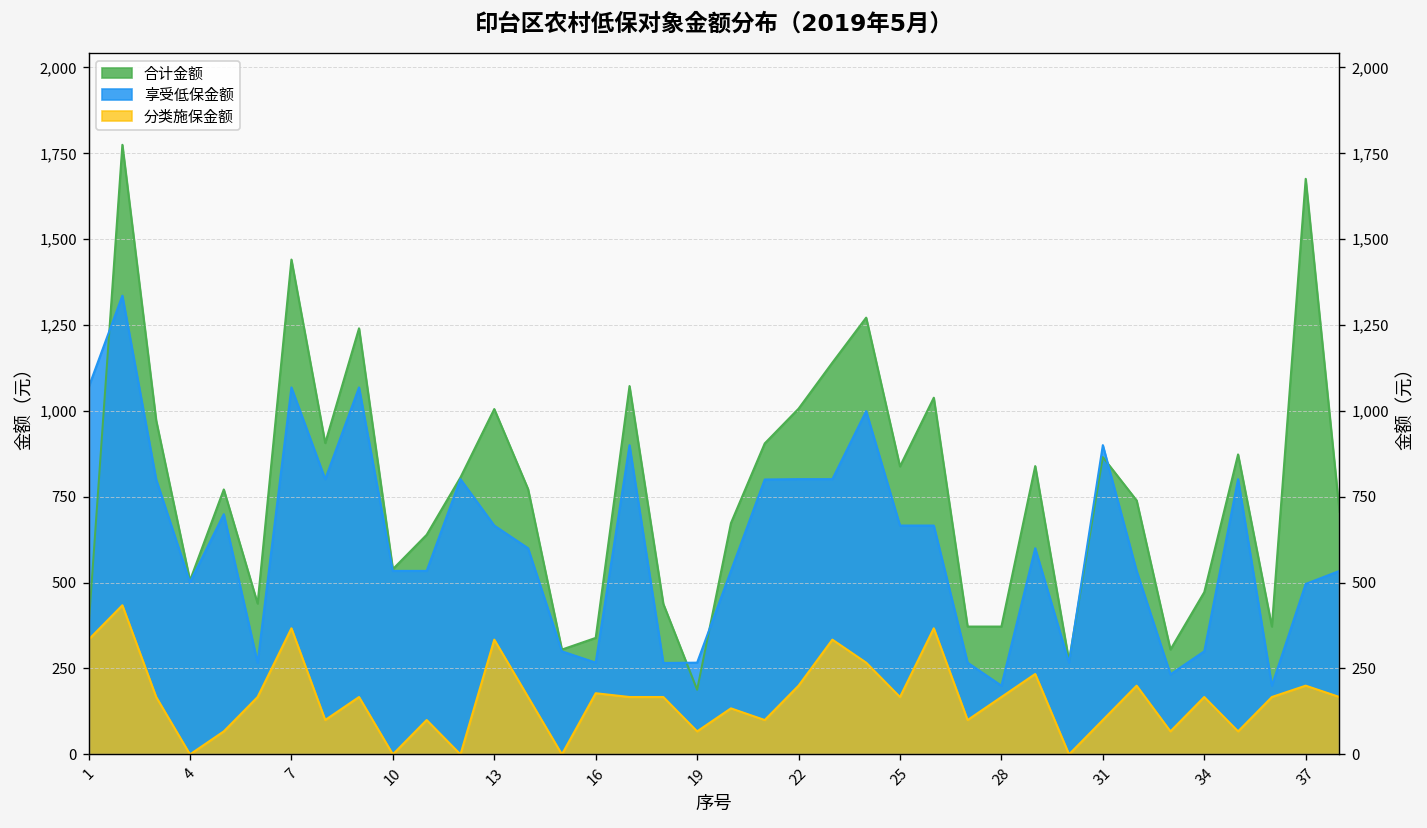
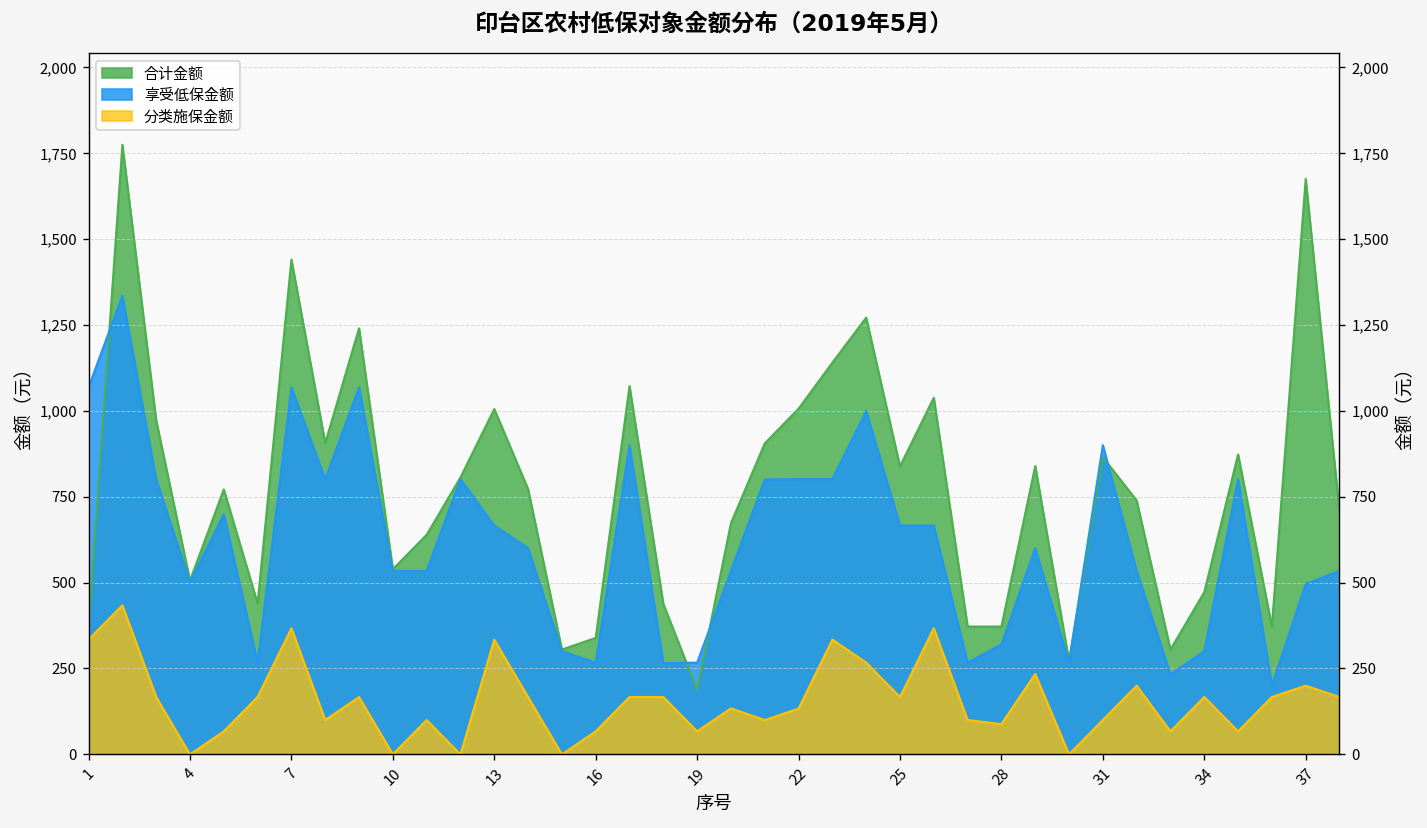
分类施保金额, 16: 180 -> 70
分类施保金额, 22: 200 -> 130
享受低保金额, 28: 200 -> 320
分类施保金额, 28: 170 -> 90
